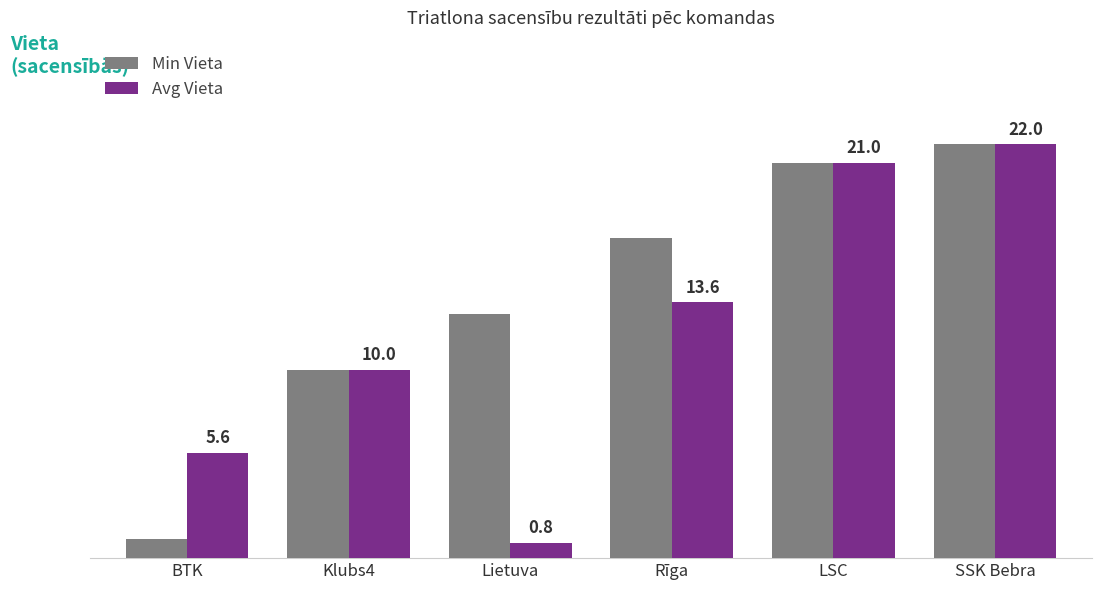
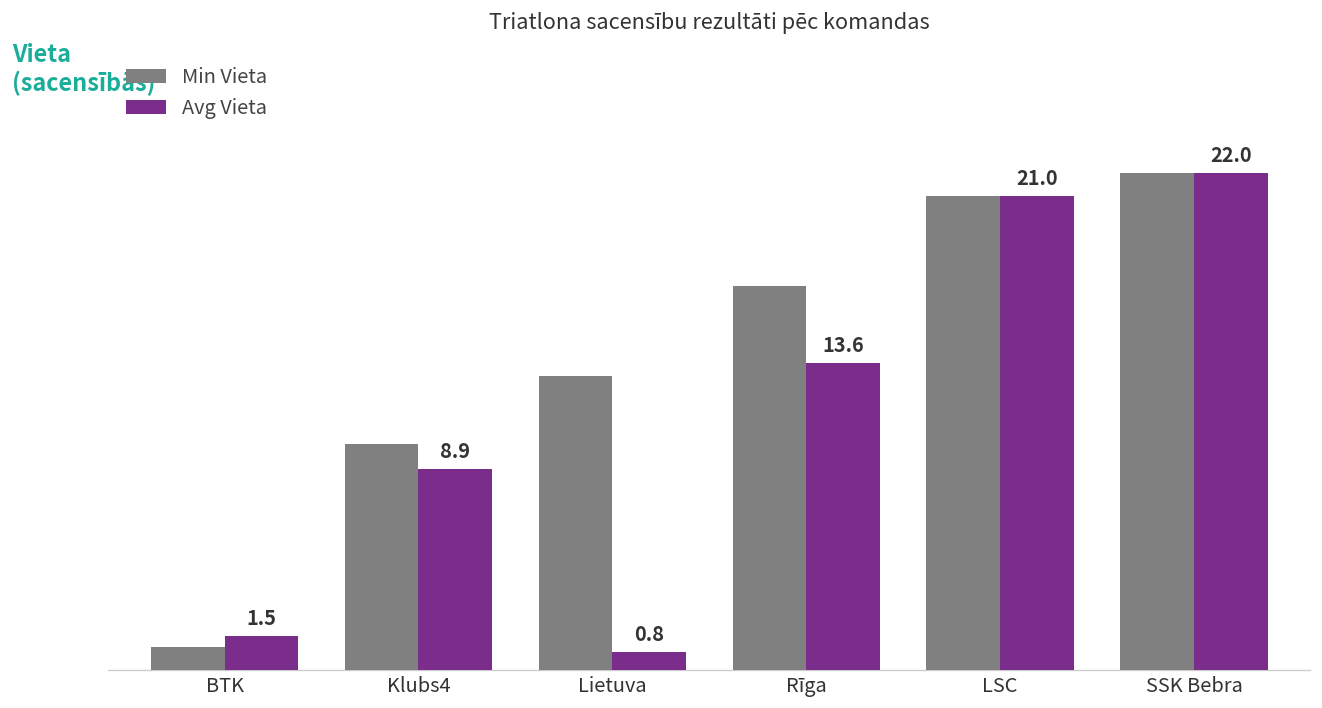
Avg Vieta, BTK: 5.6 -> 1.5
Avg Vieta, Klubs4: 10.0 -> 8.9
